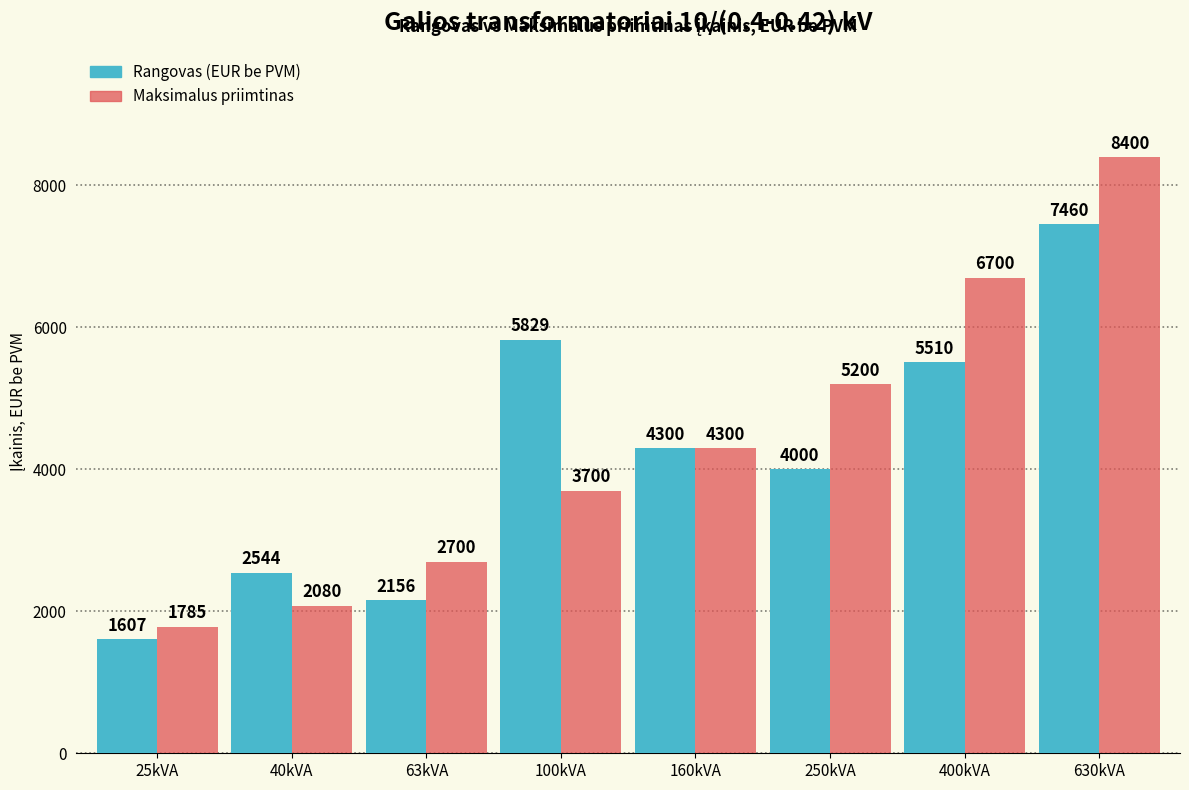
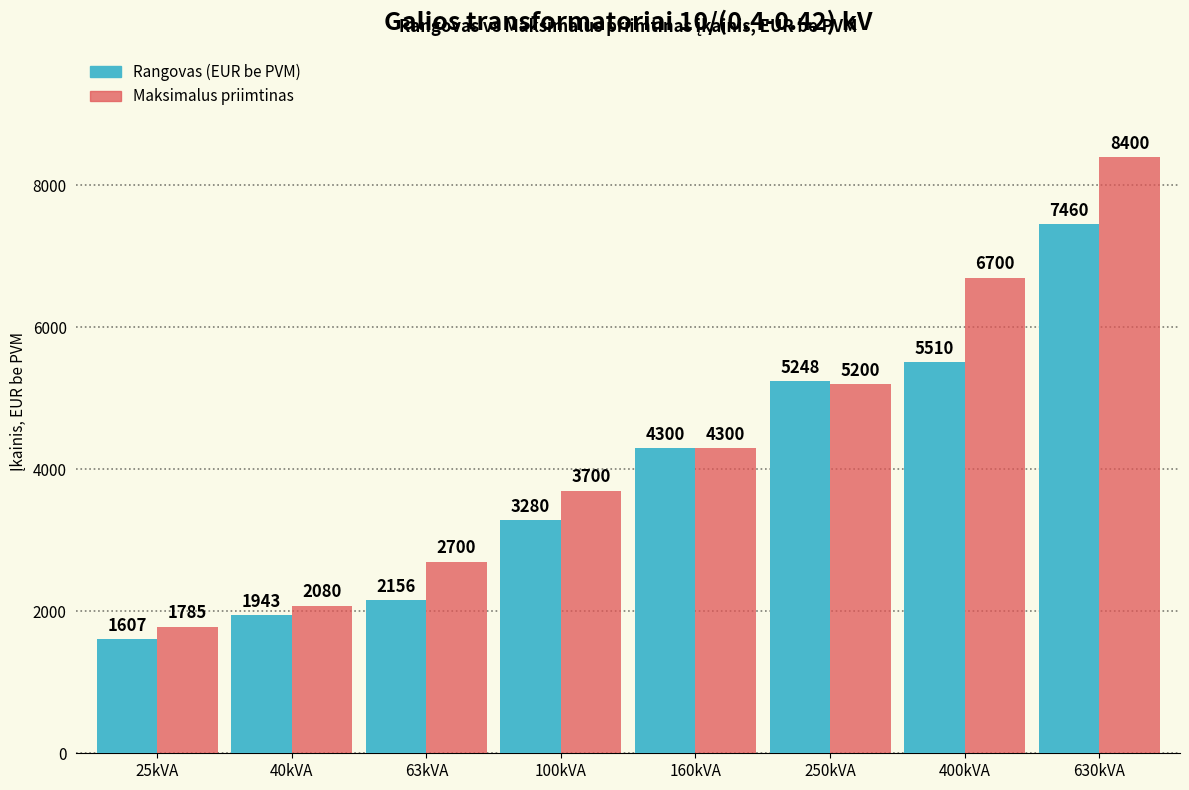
Rangovas (EUR be PVM), 40kVA: 2544 -> 1943
Rangovas (EUR be PVM), 100kVA: 5829 -> 3280
Rangovas (EUR be PVM), 250kVA: 4000 -> 5248
